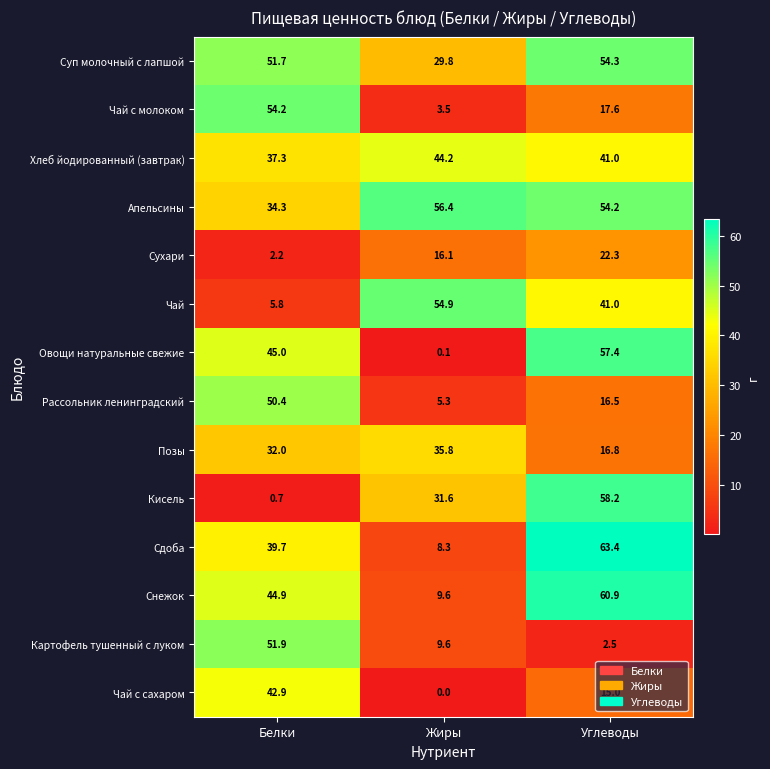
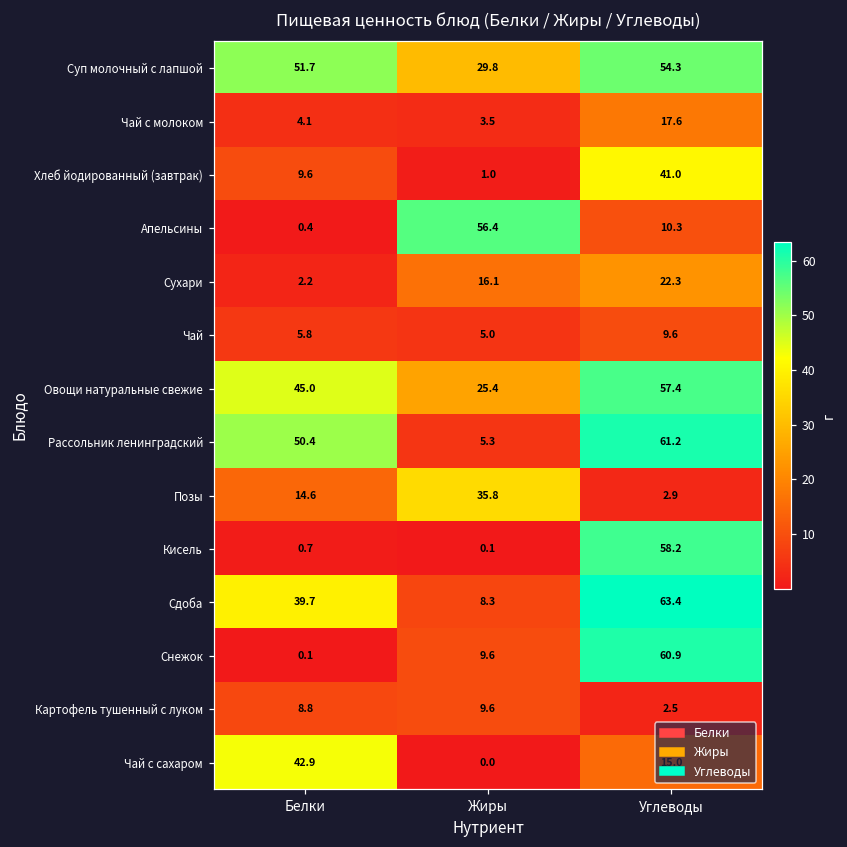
Чай с молоком, Белки: 54.2 -> 4.1
Хлеб йодированный (завтрак), Белки: 37.3 -> 9.6
Хлеб йодированный (завтрак), Жиры: 44.2 -> 1.0
Апельсины, Белки: 34.3 -> 0.4
Апельсины, Углеводы: 54.2 -> 10.3
Чай, Жиры: 54.9 -> 5.0
Чай, Углеводы: 41.0 -> 9.6
Овощи натуральные свежие, Жиры: 0.1 -> 25.4
Рассольник ленинградский, Углеводы: 16.5 -> 61.2
Позы, Белки: 32.0 -> 14.6
Позы, Углеводы: 16.8 -> 2.9
Кисель, Жиры: 31.6 -> 0.1
Снежок, Белки: 44.9 -> 0.1
Картофель тушенный с луком, Белки: 51.9 -> 8.8
